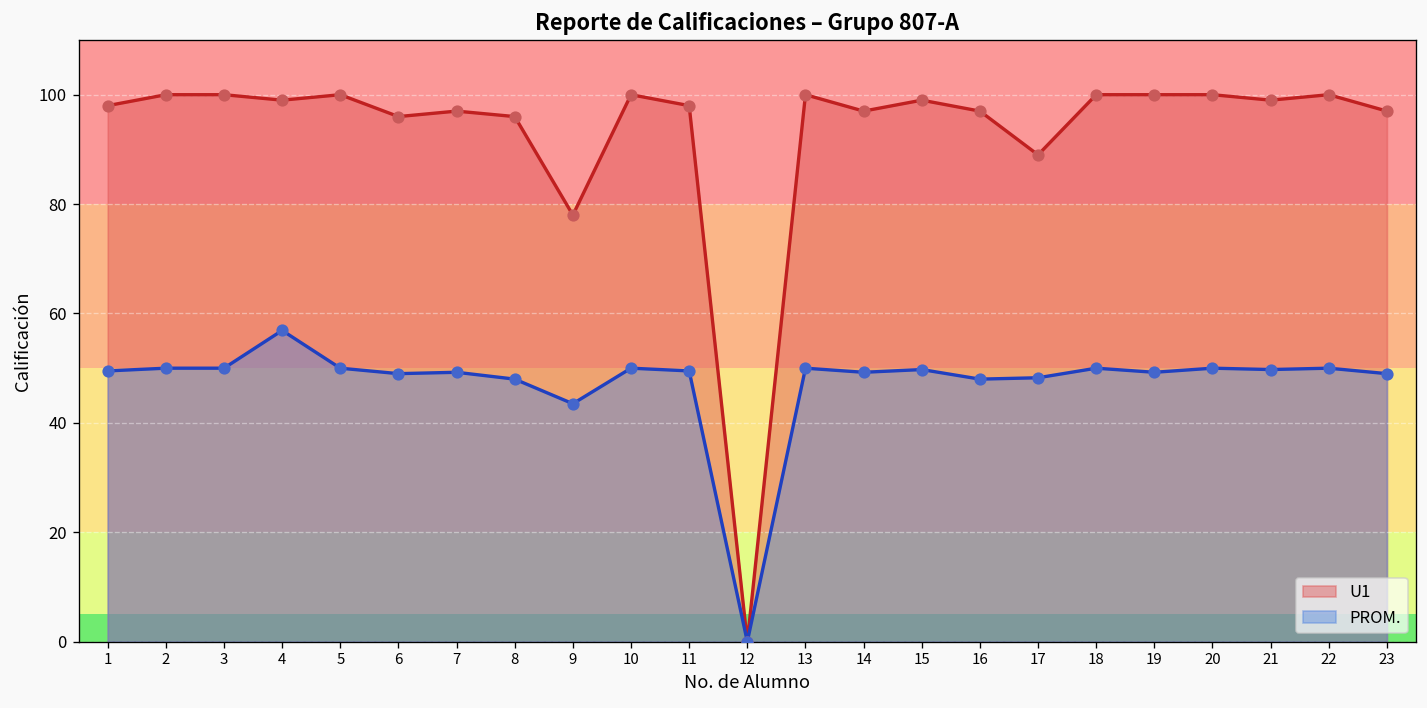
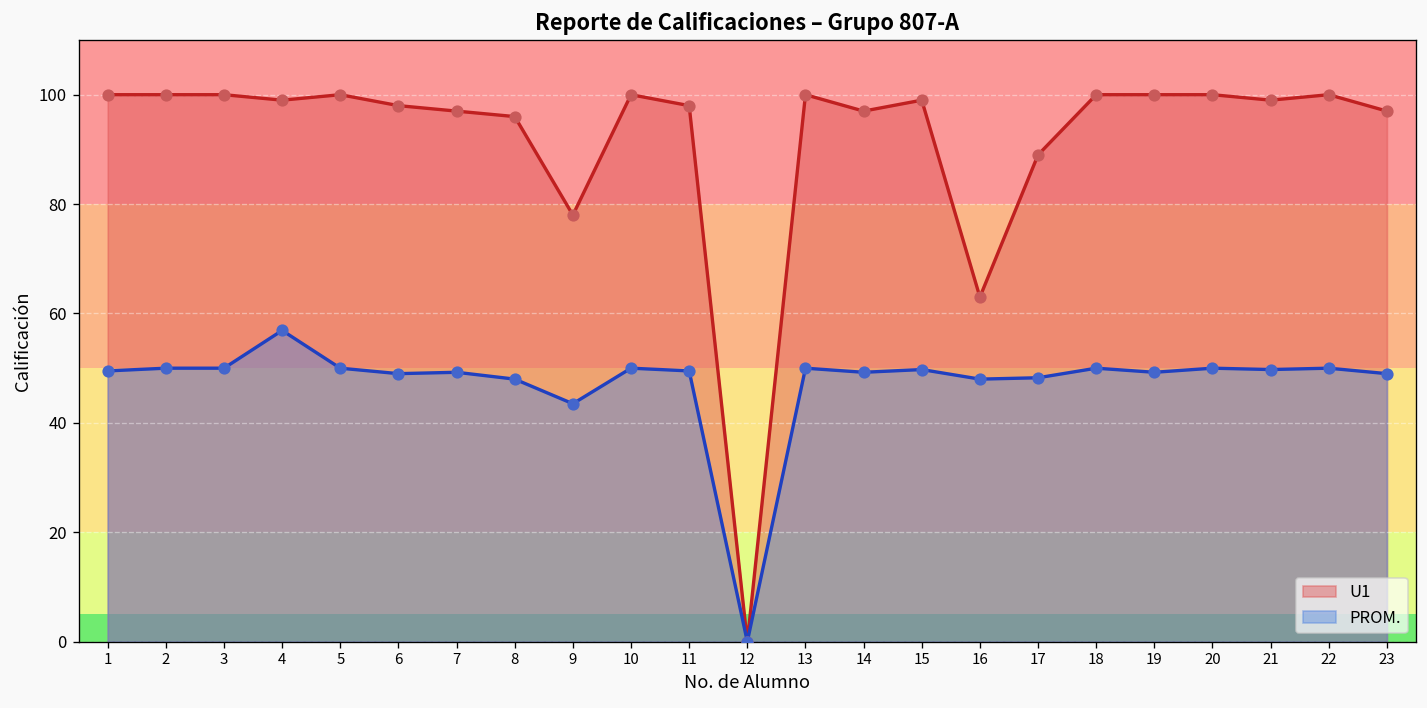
U1, 1: 98 -> 100
U1, 6: 96 -> 98
U1, 16: 97 -> 63
